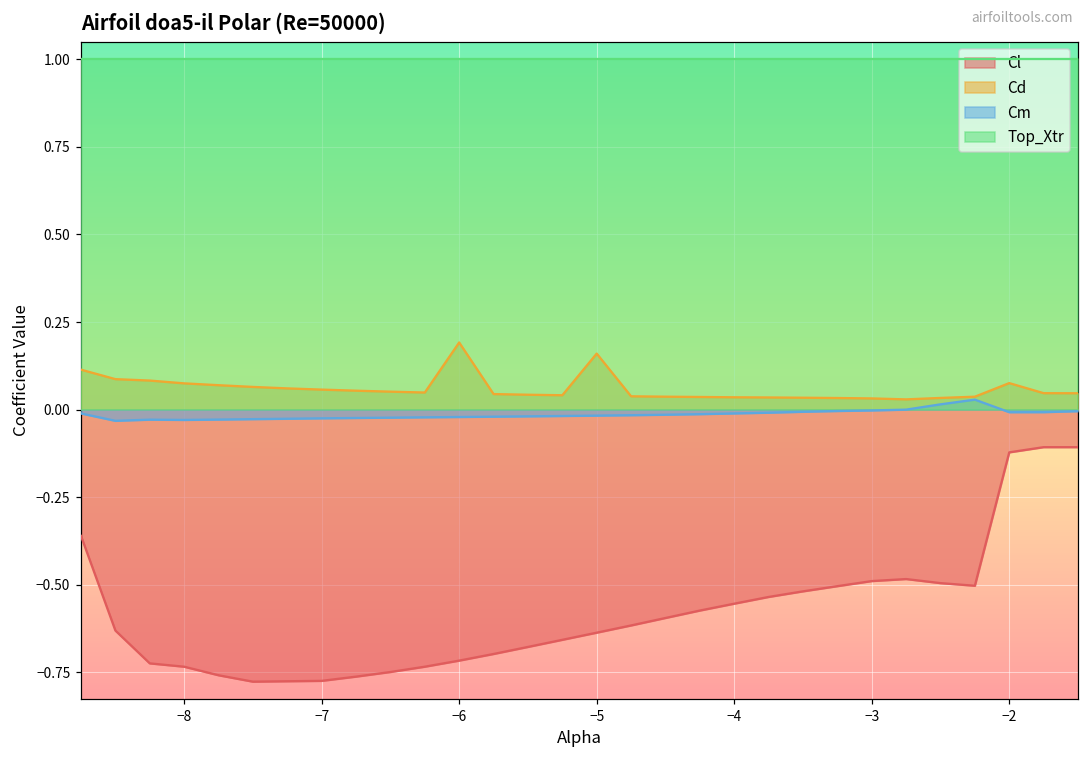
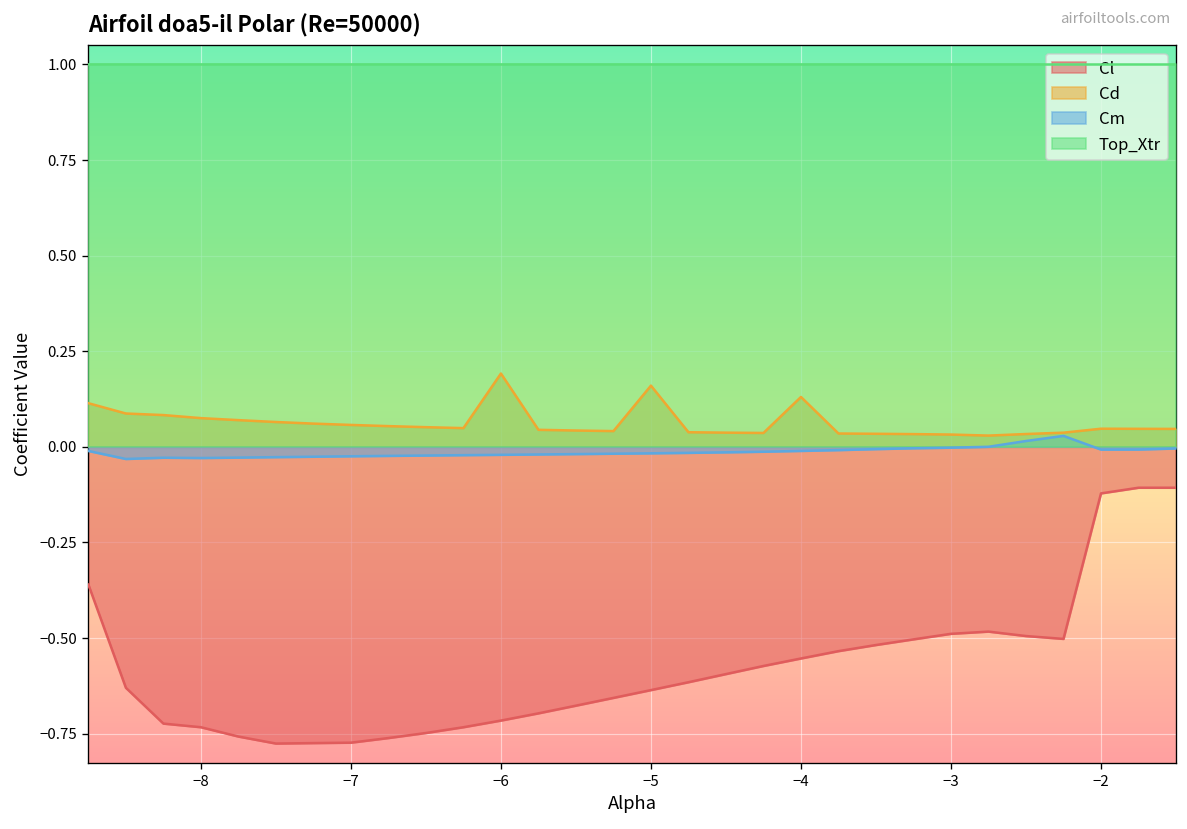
Cd, −4: 0.04 -> 0.13
Cd, −2: 0.08 -> 0.05
